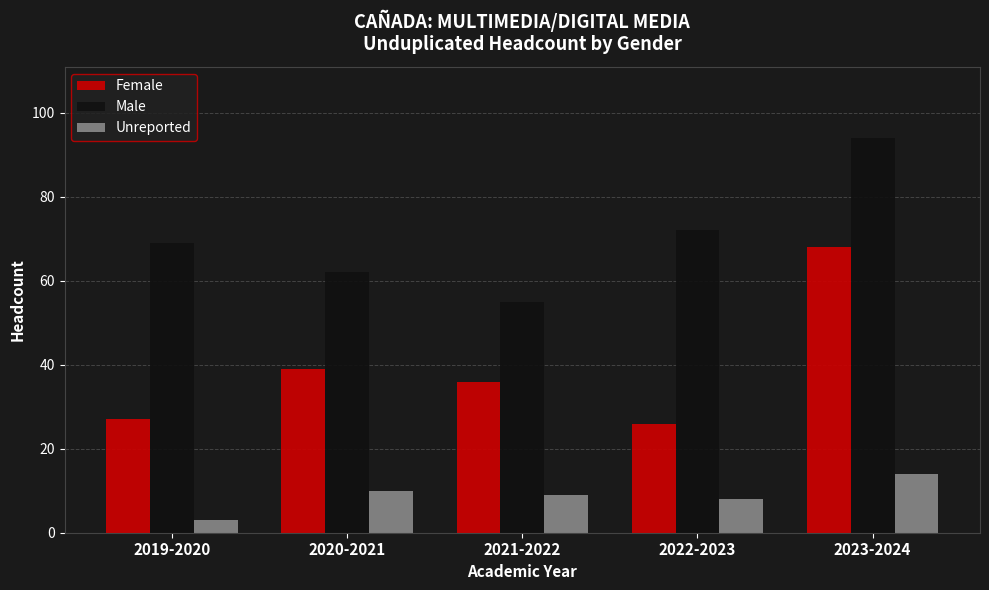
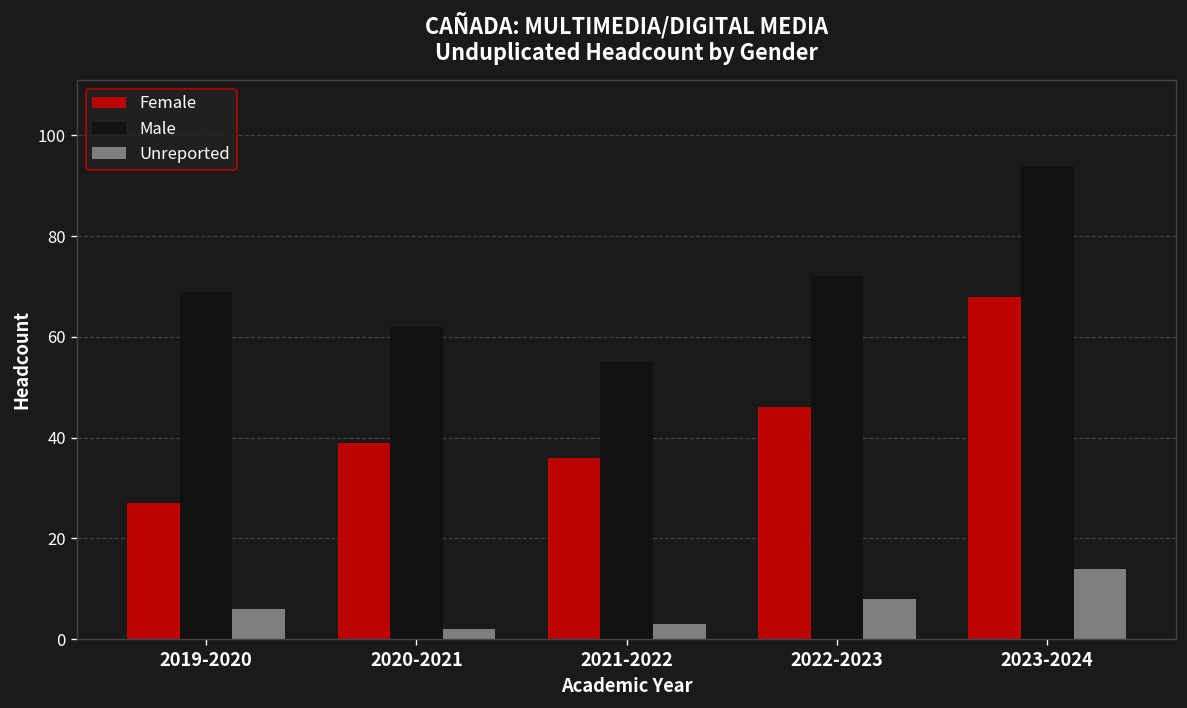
Unreported, 2019-2020: 3 -> 6
Unreported, 2020-2021: 10 -> 2
Unreported, 2021-2022: 9 -> 3
Female, 2022-2023: 26 -> 46
